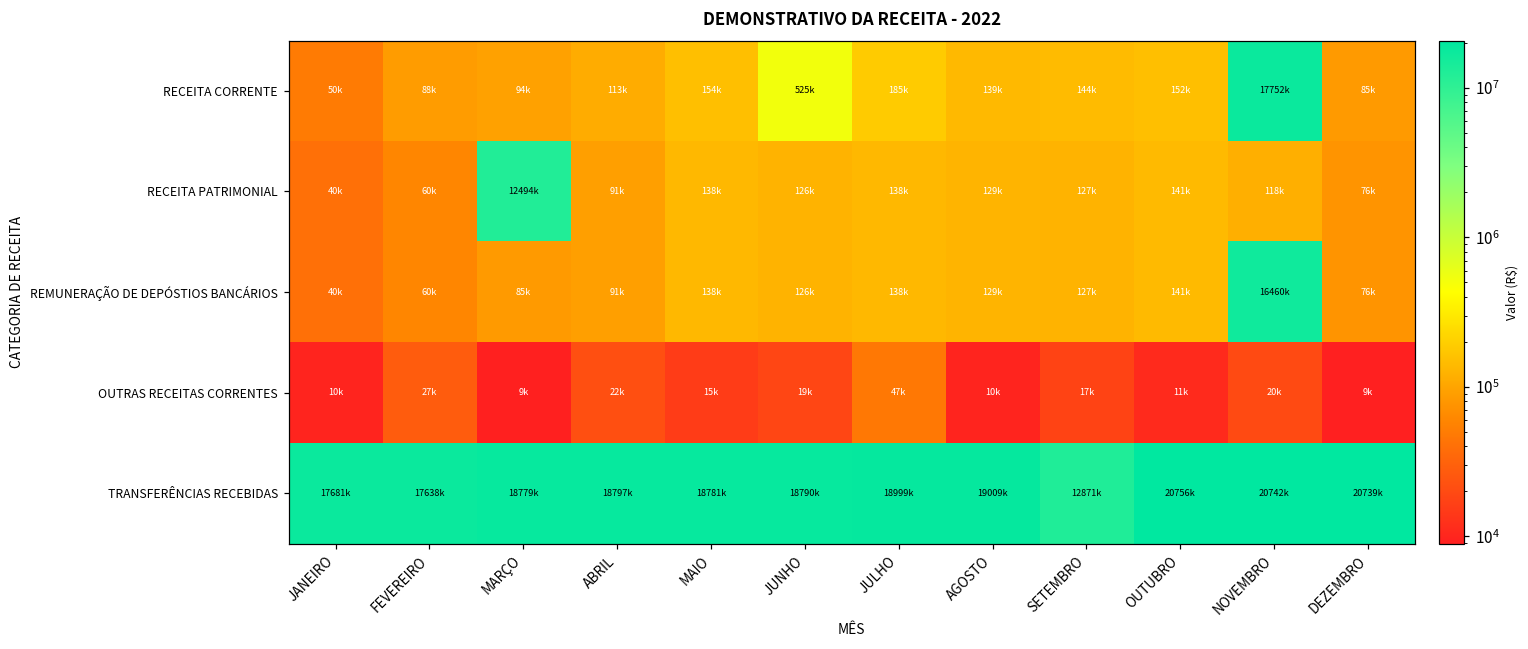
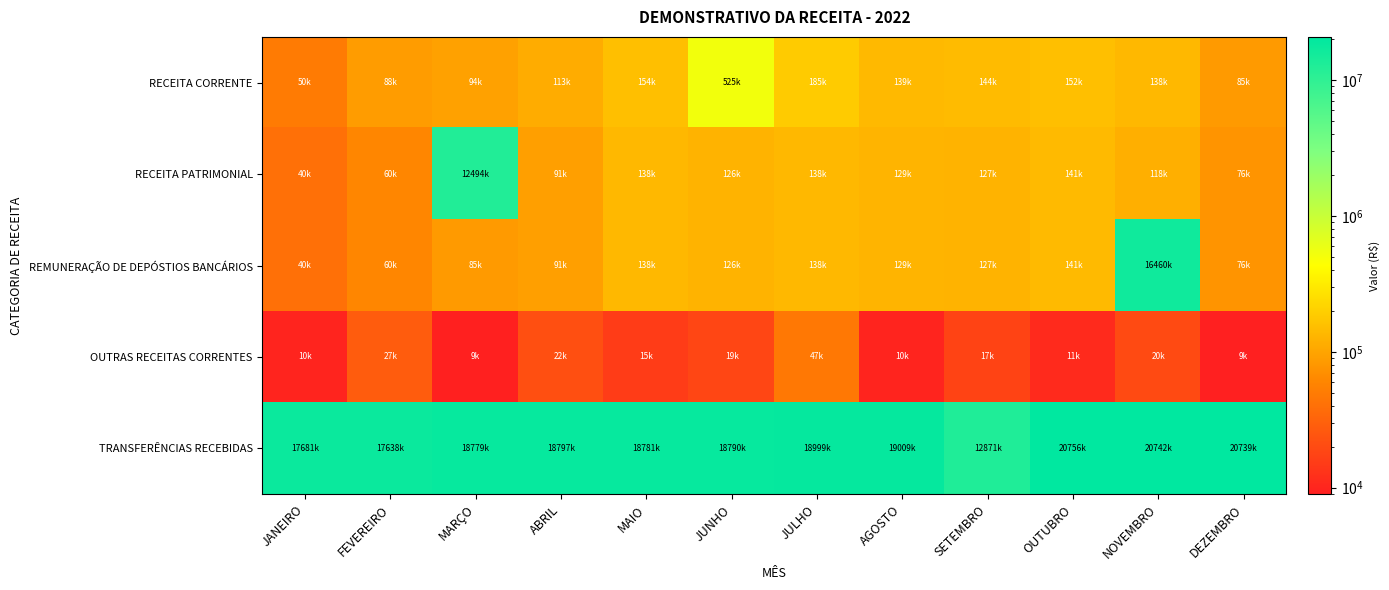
RECEITA CORRENTE, NOVEMBRO: 17752k -> 138k
